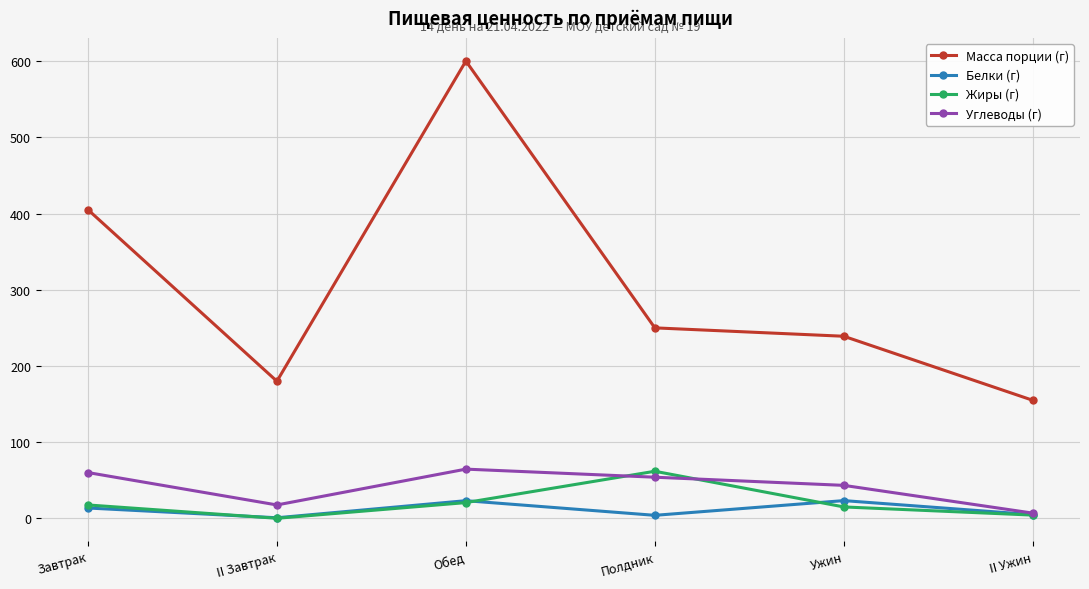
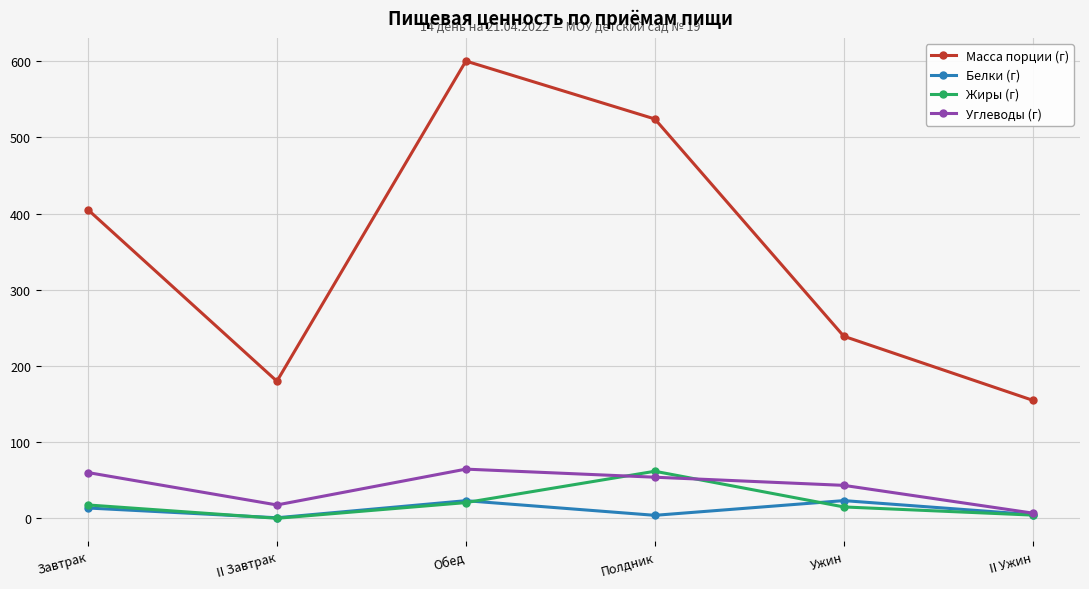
Масса порции (г), Полдник: 250 -> 520
